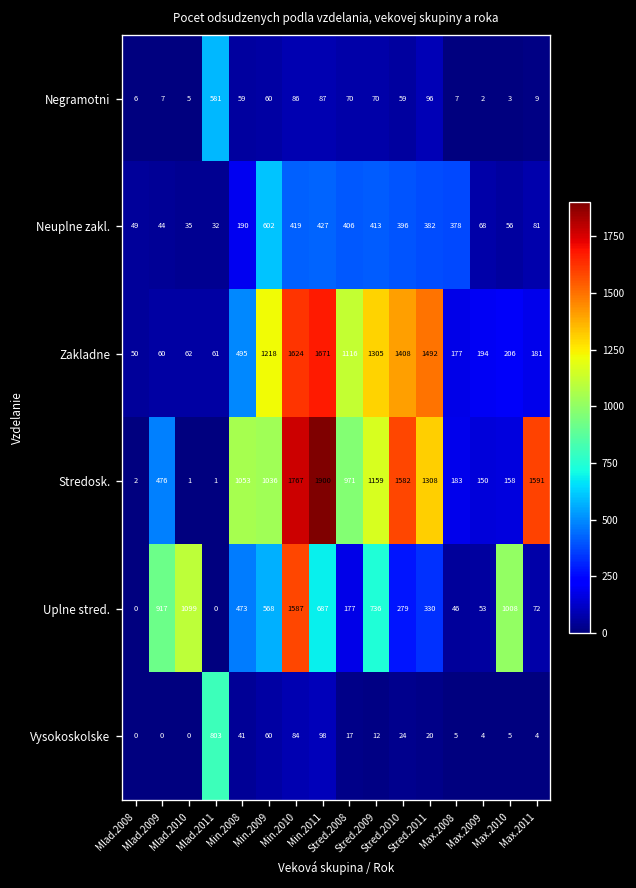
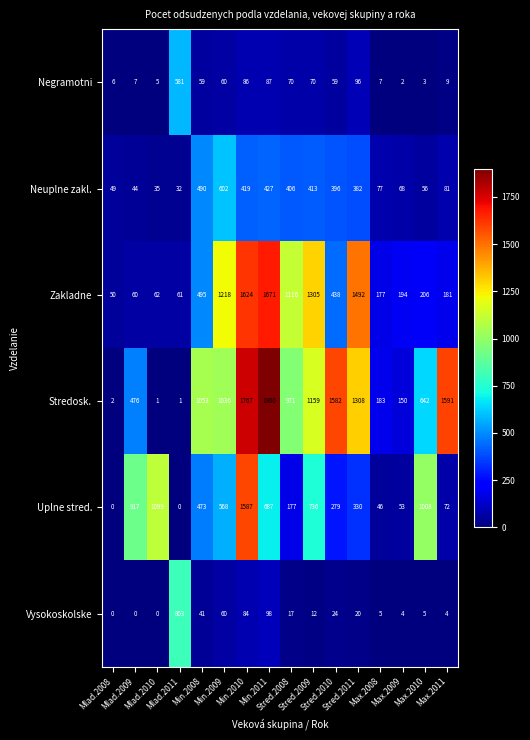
Neuplne zakl., Min.2008: 190 -> 490
Neuplne zakl., Max.2008: 378 -> 77
Zakladne, Stred.2010: 1408 -> 438
Stredosk., Max.2010: 158 -> 642
